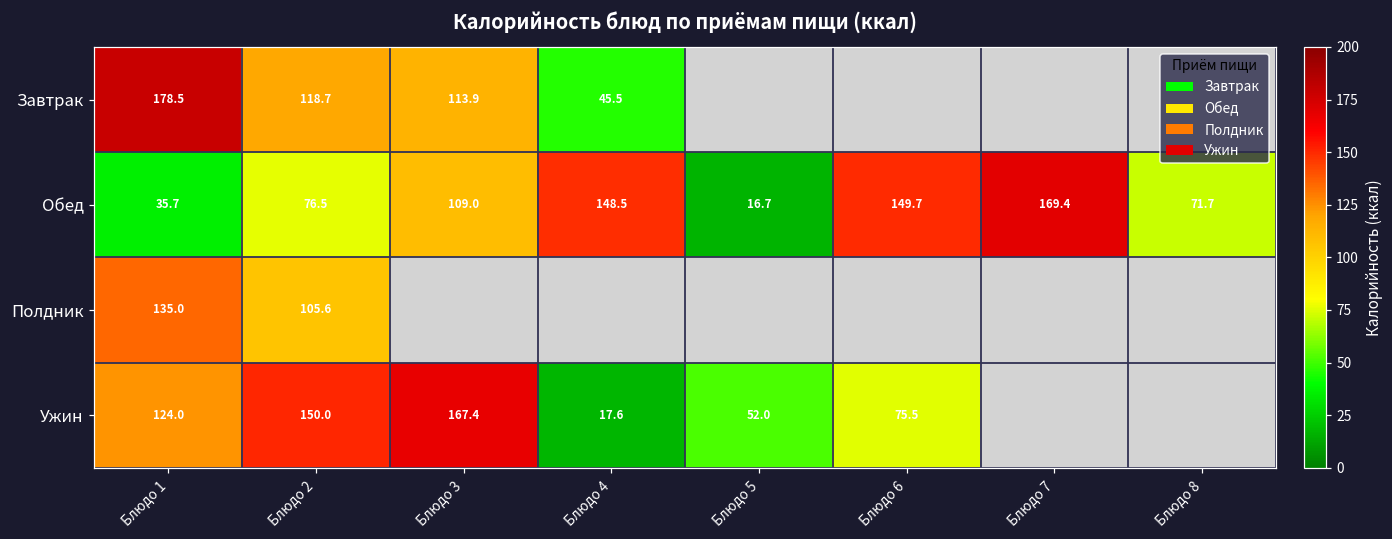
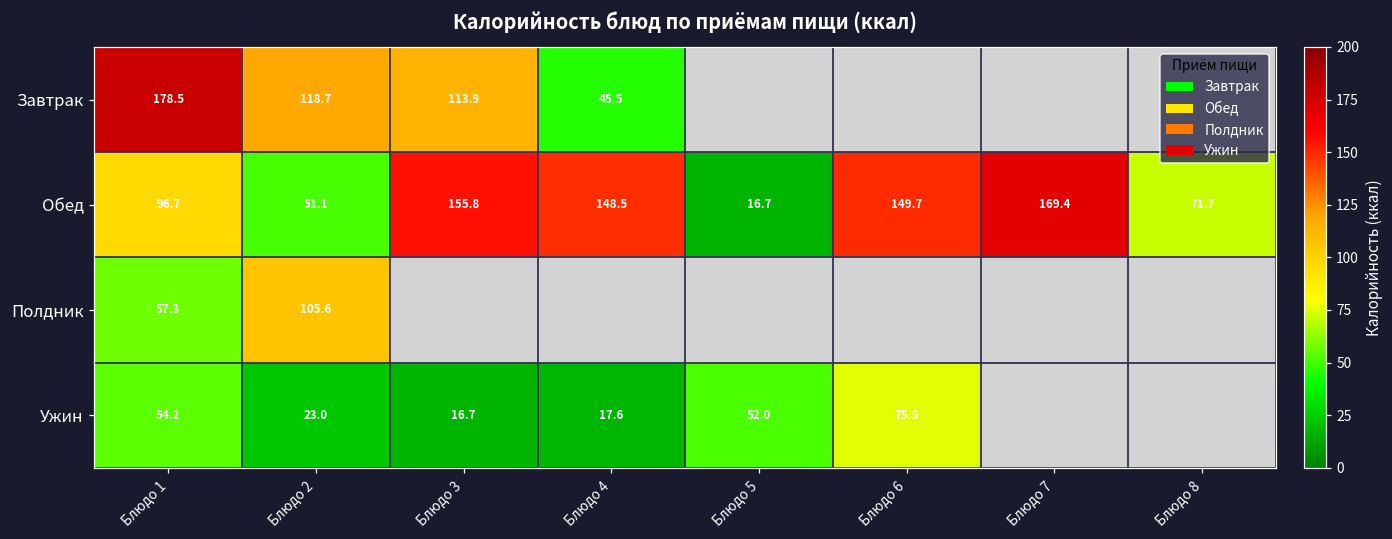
Обед, Блюдо 1: 35.7 -> 96.7
Обед, Блюдо 2: 76.5 -> 51.1
Обед, Блюдо 3: 109.0 -> 155.8
Полдник, Блюдо 1: 135.0 -> 57.3
Ужин, Блюдо 1: 124.0 -> 54.2
Ужин, Блюдо 2: 150.0 -> 23.0
Ужин, Блюдо 3: 167.4 -> 16.7
